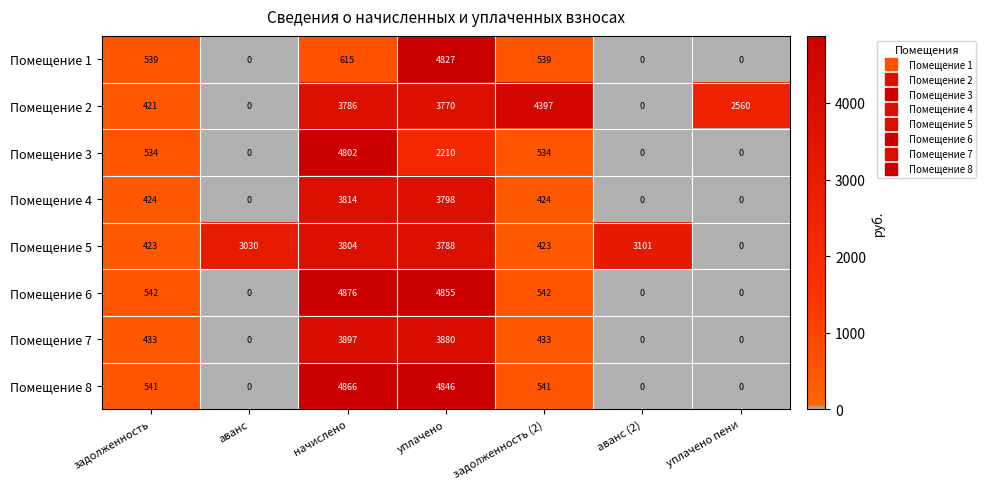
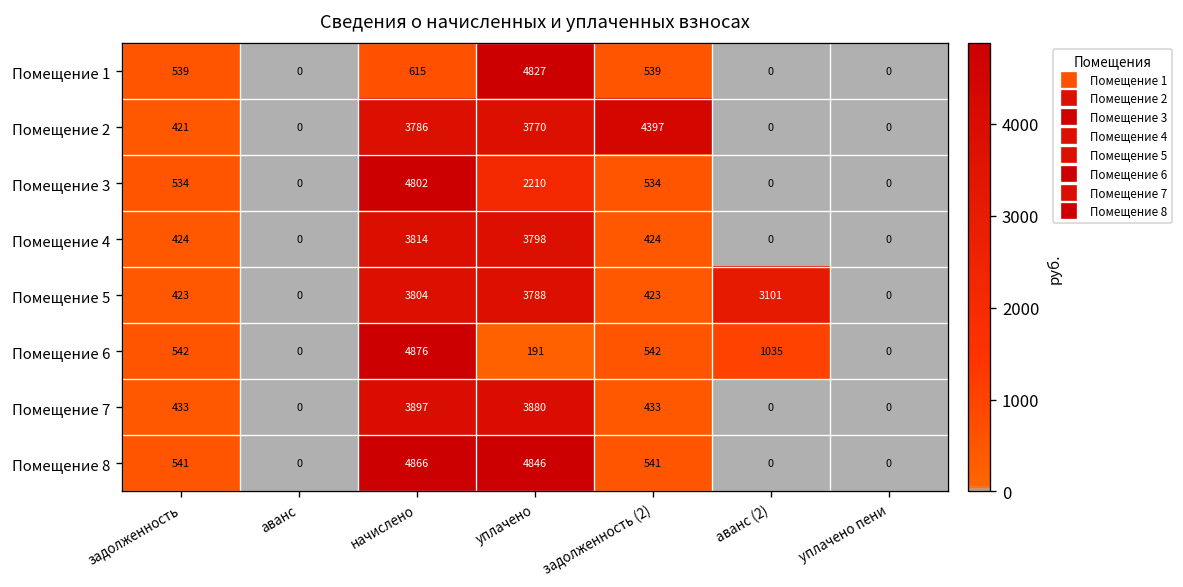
Помещение 2, уплачено пени: 2560 -> 0
Помещение 5, аванс: 3030 -> 0
Помещение 6, уплачено: 4855 -> 191
Помещение 6, аванс (2): 0 -> 1035
